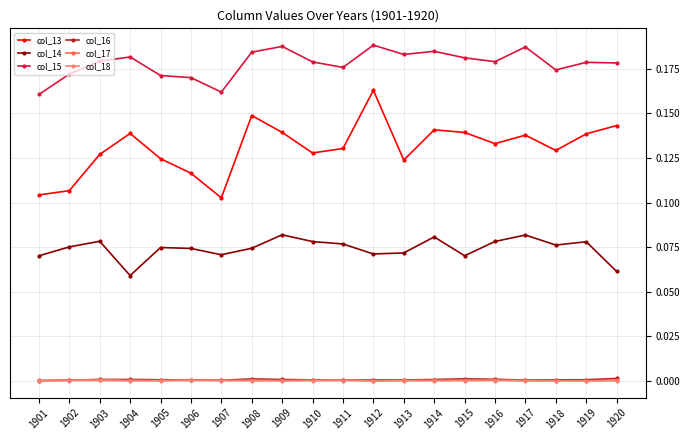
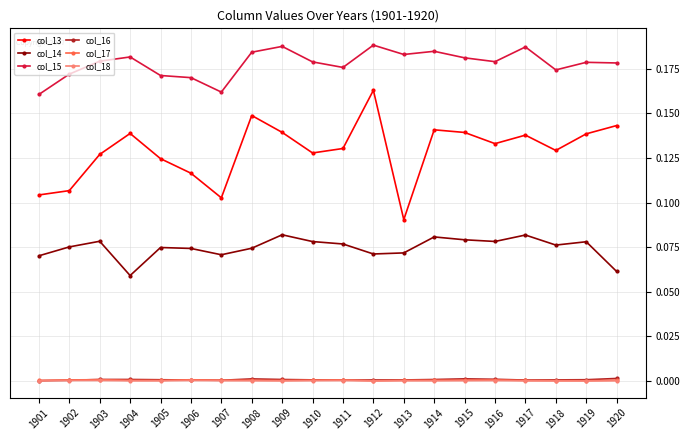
col_13, 1913: 0.124 -> 0.090
col_14, 1915: 0.070 -> 0.079
